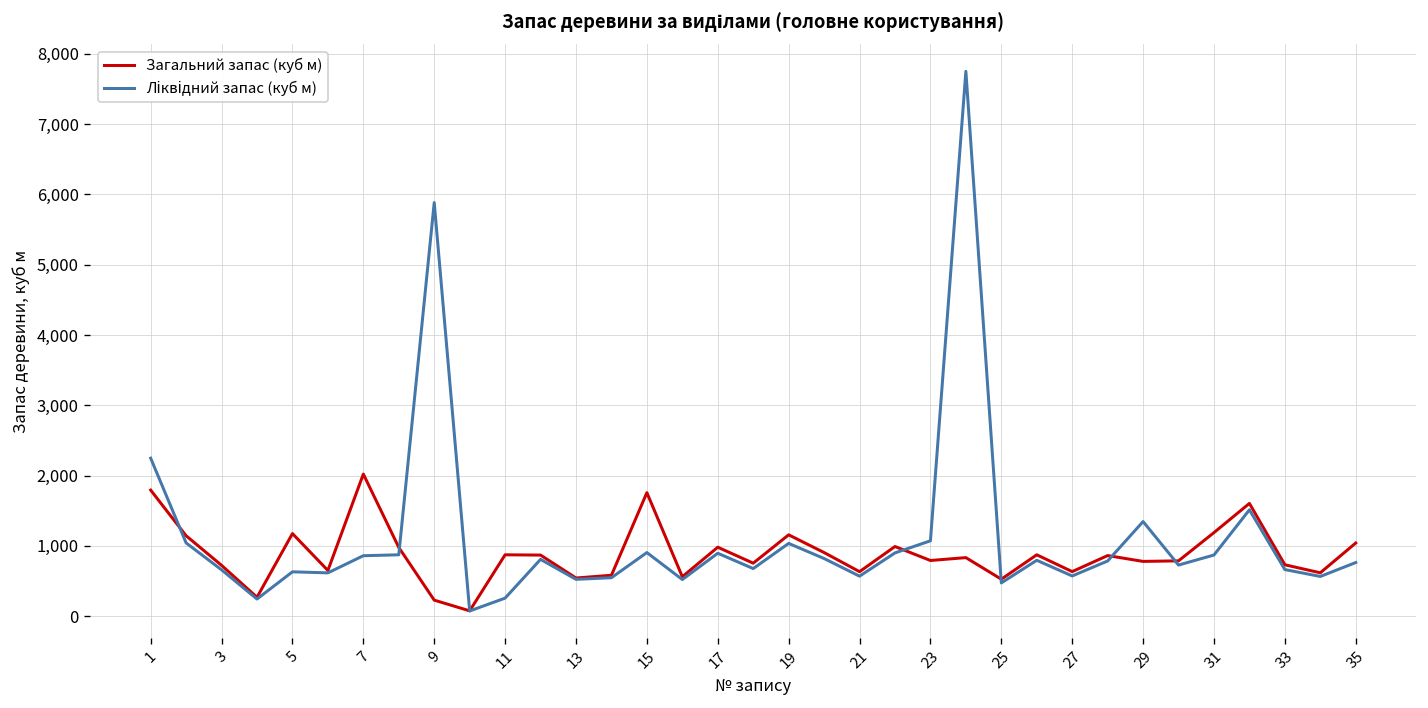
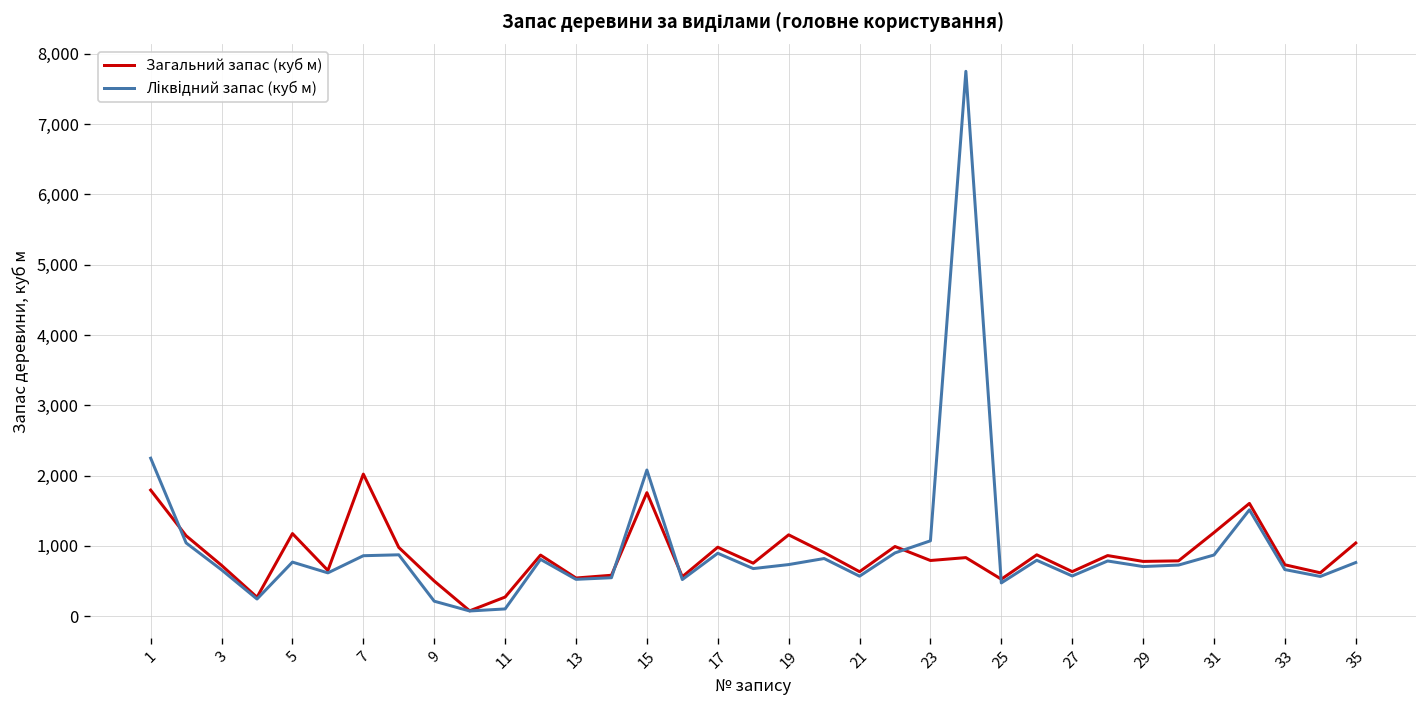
Ліквідний запас (куб м), 5: 600 -> 800
Загальний запас (куб м), 9: 200 -> 500
Ліквідний запас (куб м), 9: 5,900 -> 200
Загальний запас (куб м), 11: 900 -> 300
Ліквідний запас (куб м), 11: 300 -> 100
Ліквідний запас (куб м), 15: 900 -> 2,100
Ліквідний запас (куб м), 19: 1,000 -> 700
Ліквідний запас (куб м), 29: 1,300 -> 700
